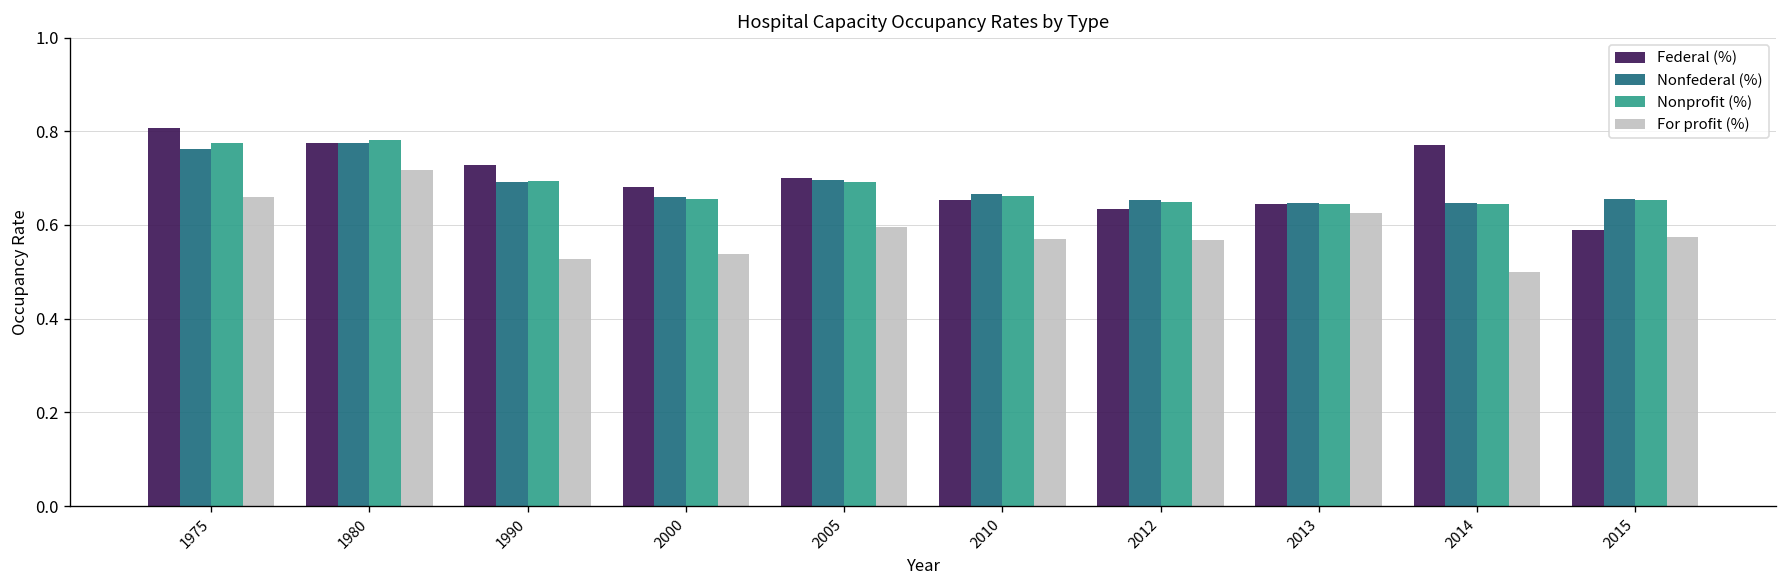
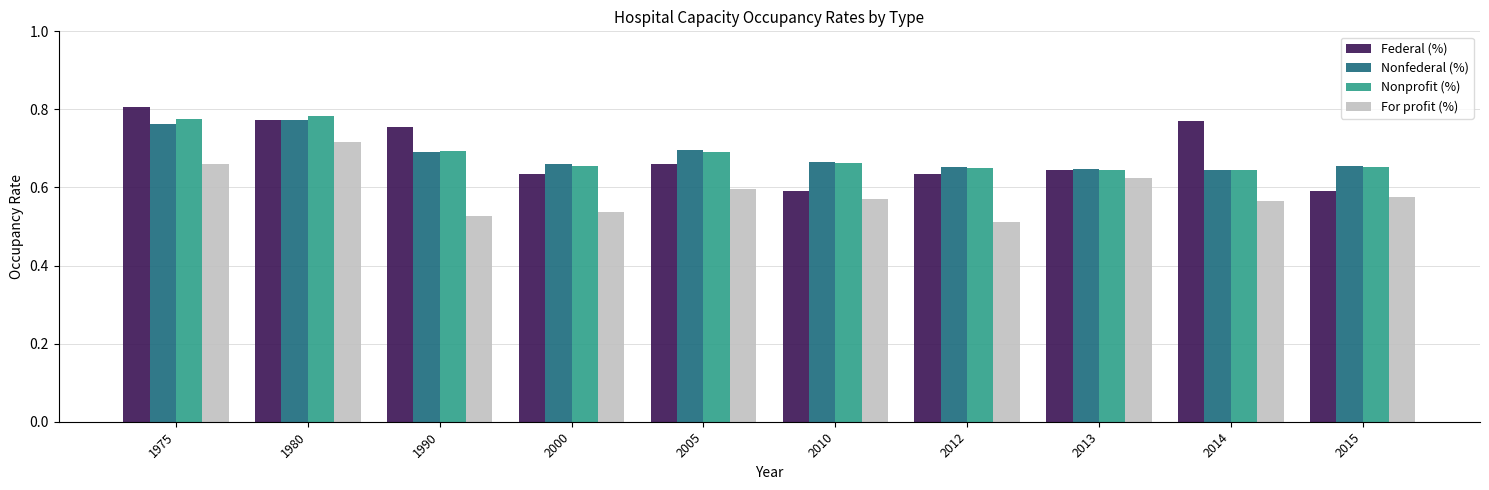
Federal (%), 1990: 0.73 -> 0.75
Federal (%), 2000: 0.68 -> 0.63
Federal (%), 2005: 0.70 -> 0.66
Federal (%), 2010: 0.65 -> 0.59
For profit (%), 2012: 0.57 -> 0.51
For profit (%), 2014: 0.50 -> 0.57
